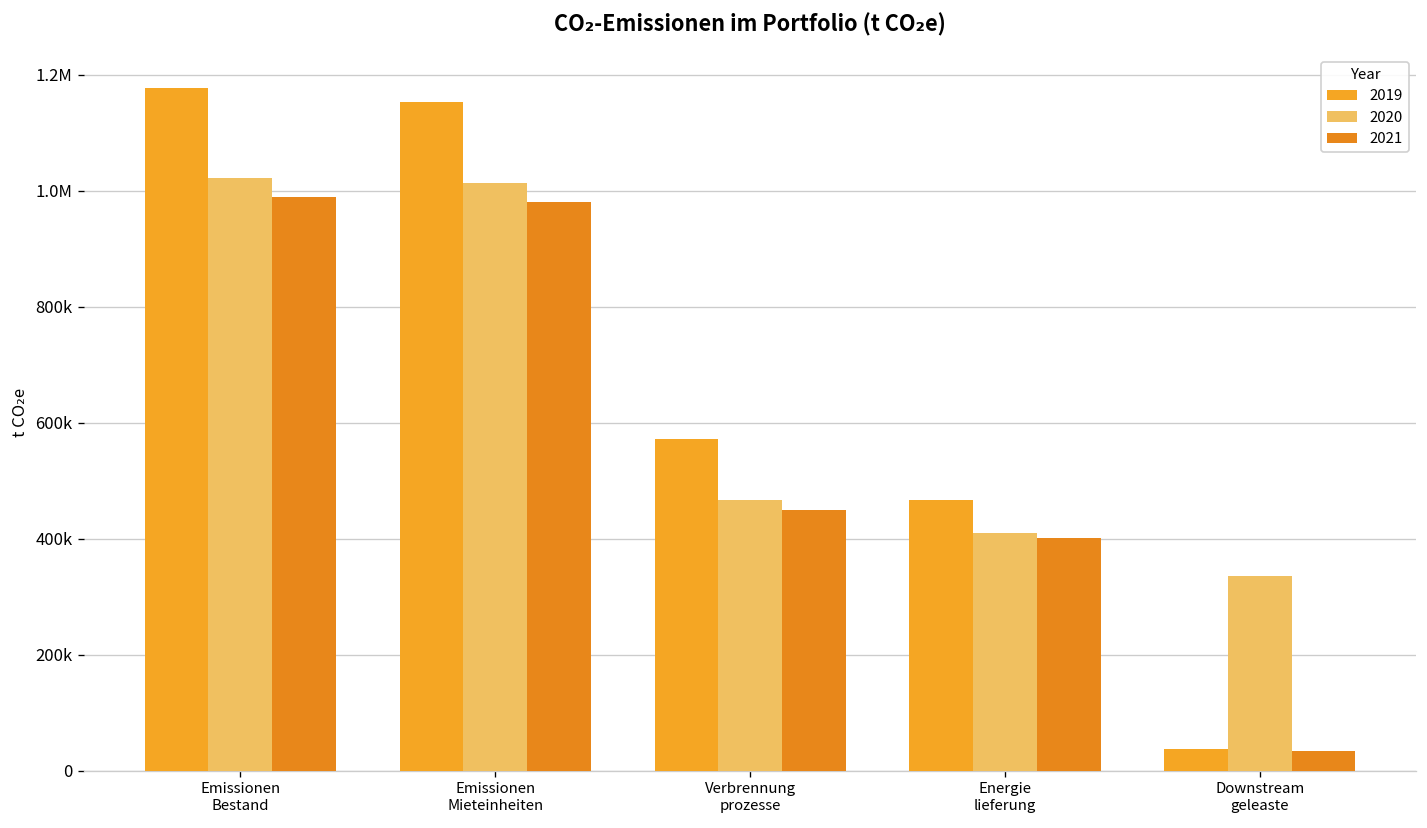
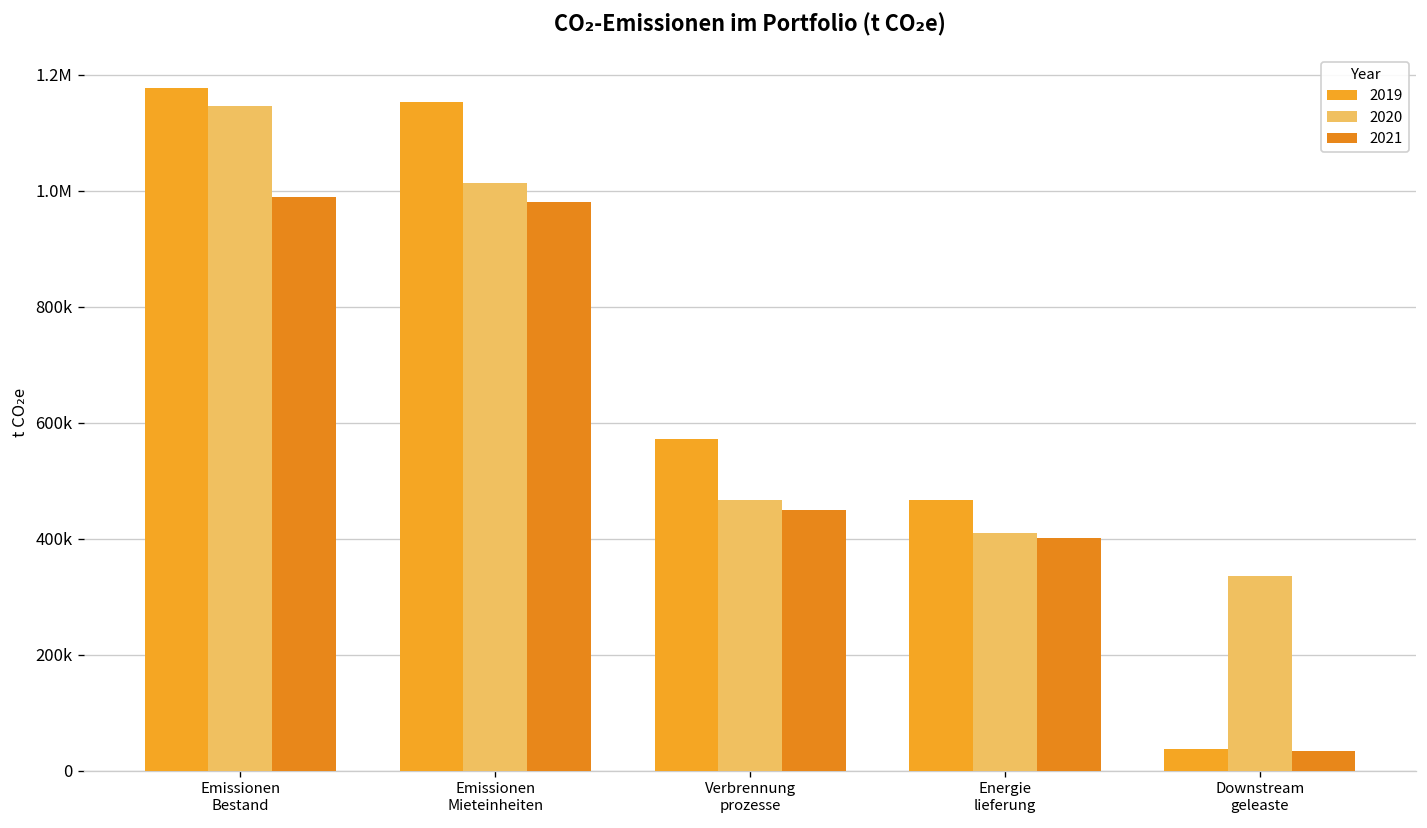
2020, Emissionen Bestand: 1020000 -> 1150000
